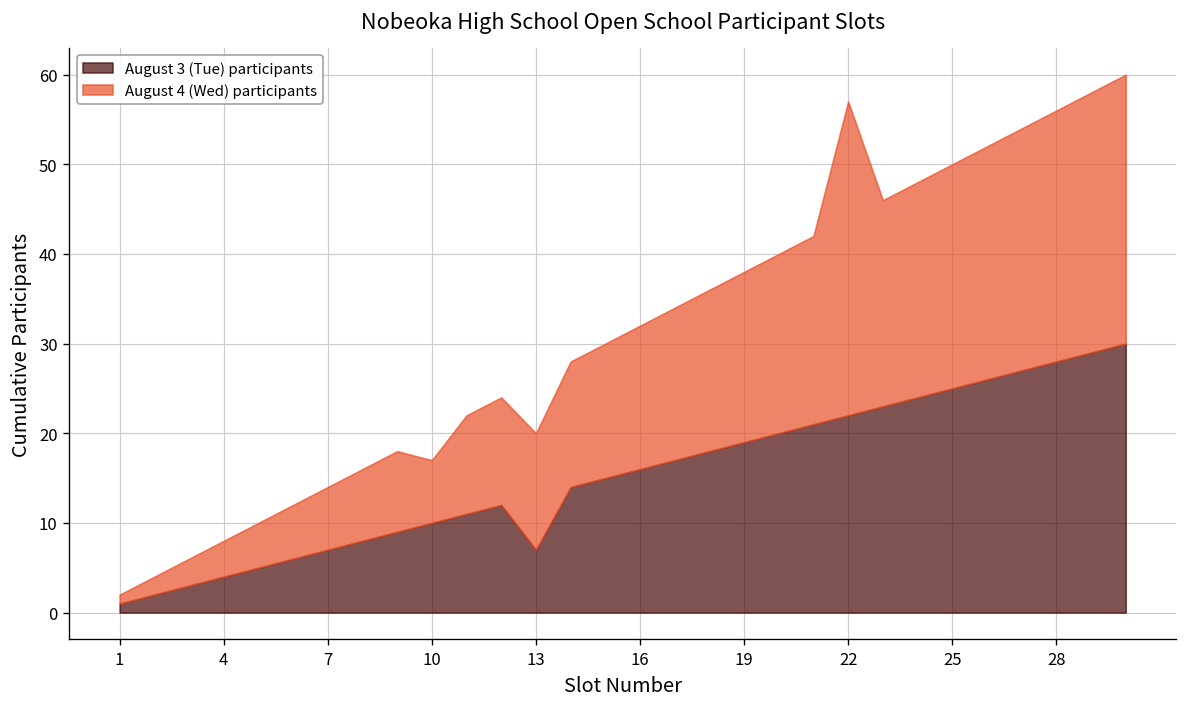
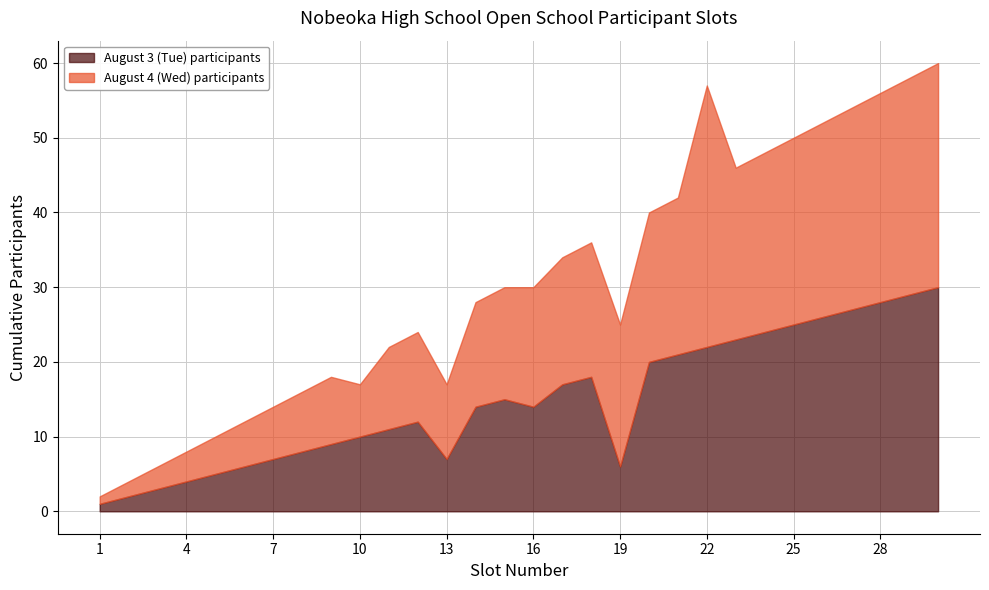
August 4 (Wed) participants, 13: 13 -> 10
August 3 (Tue) participants, 16: 16 -> 14
August 3 (Tue) participants, 19: 19 -> 6
